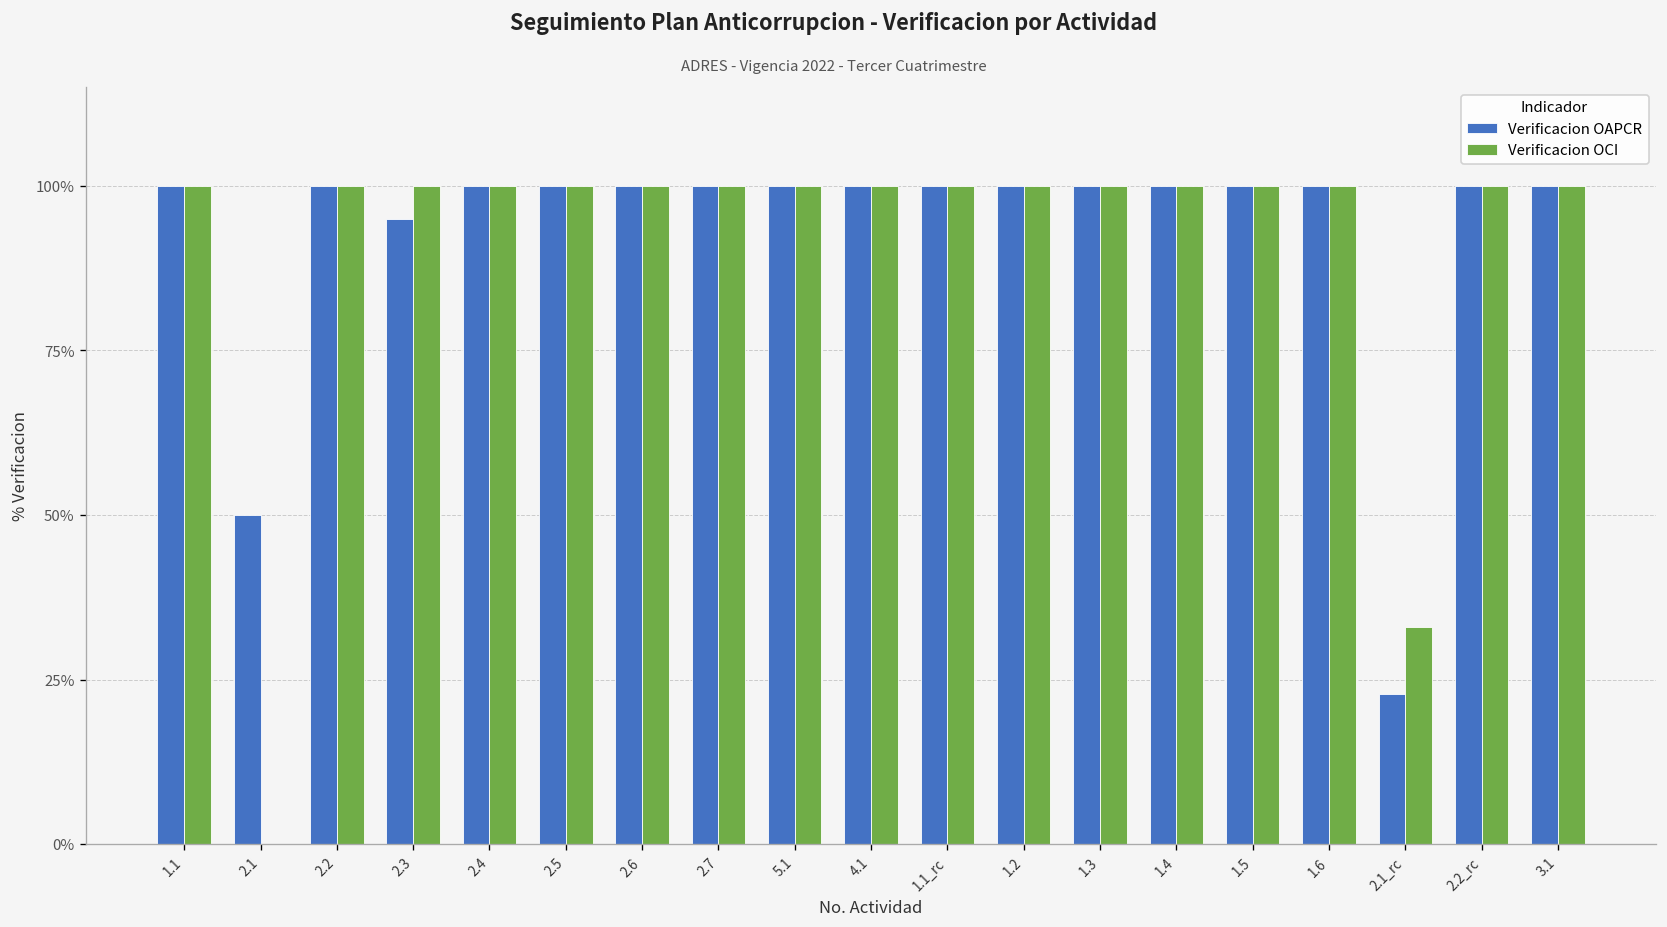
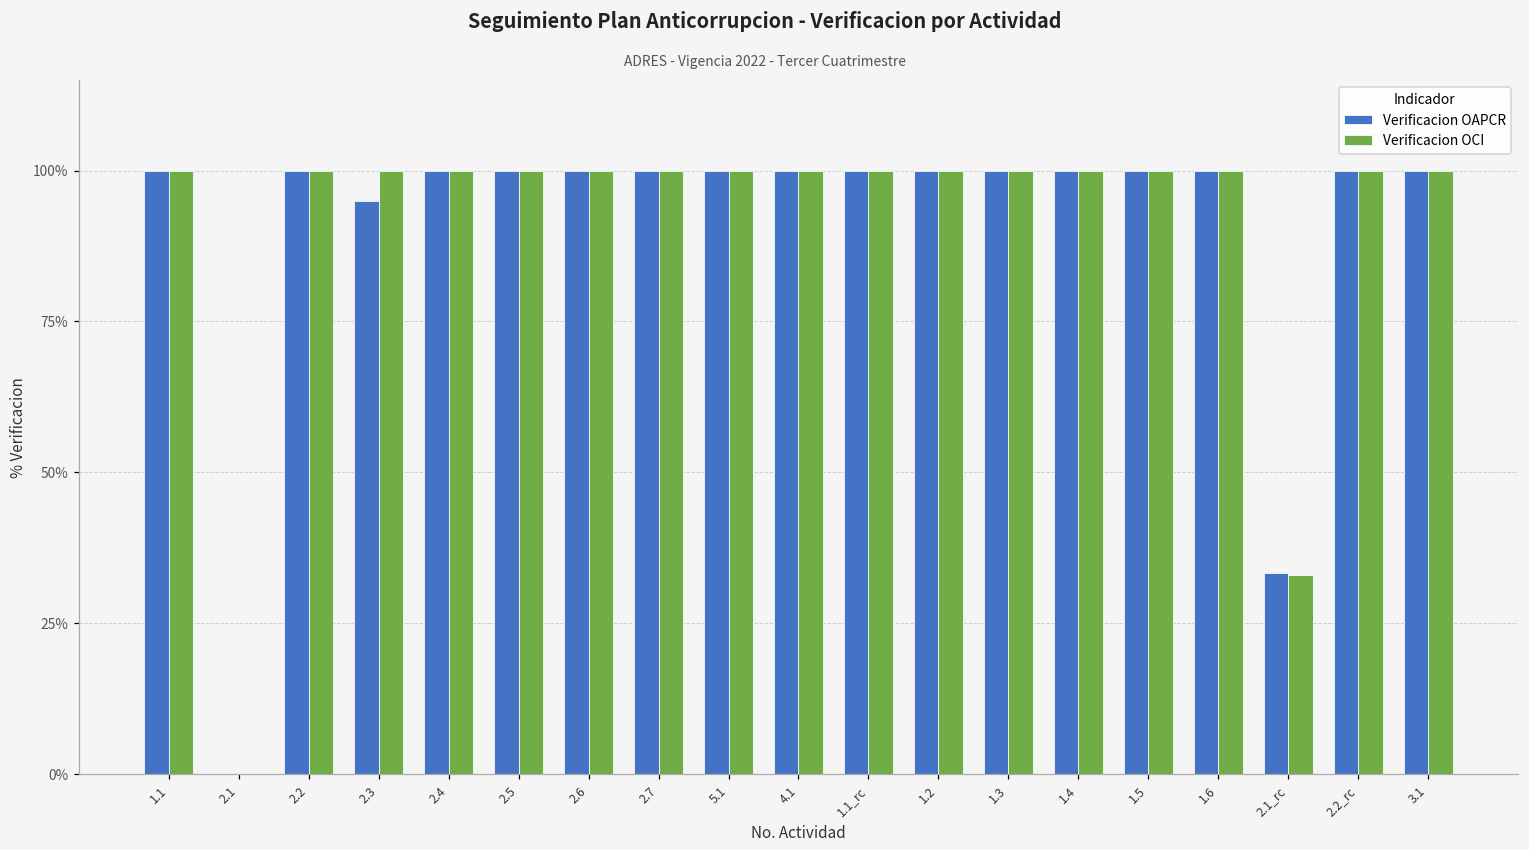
Verificacion OAPCR, 2.1: 50% -> 0%
Verificacion OAPCR, 2.1_rc: 23% -> 33%
